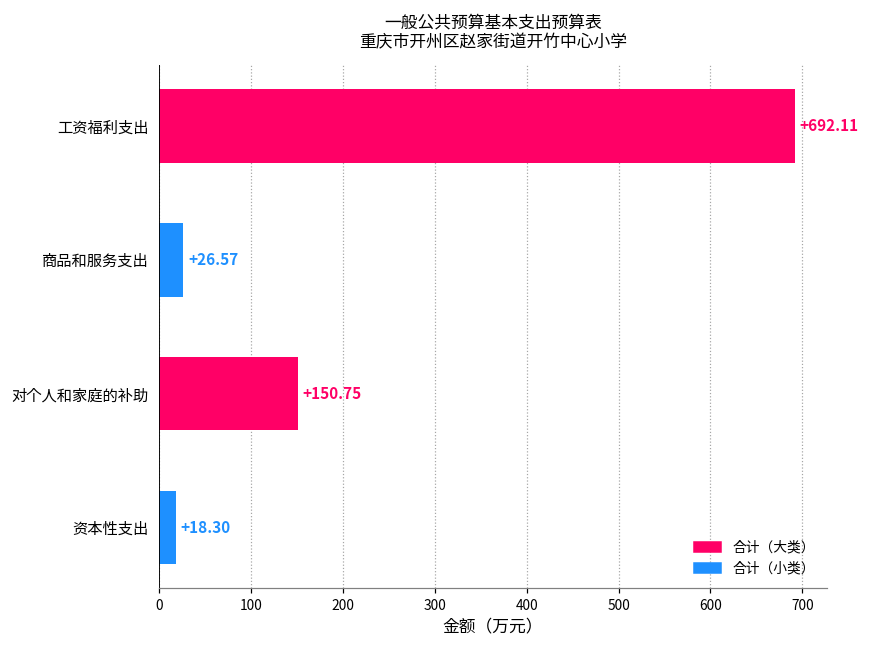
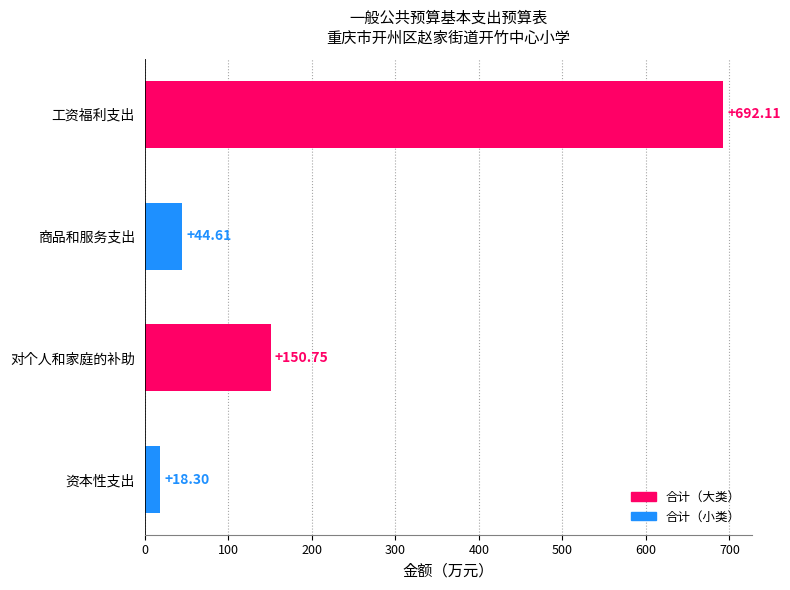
商品和服务支出: +26.57 -> +44.61
